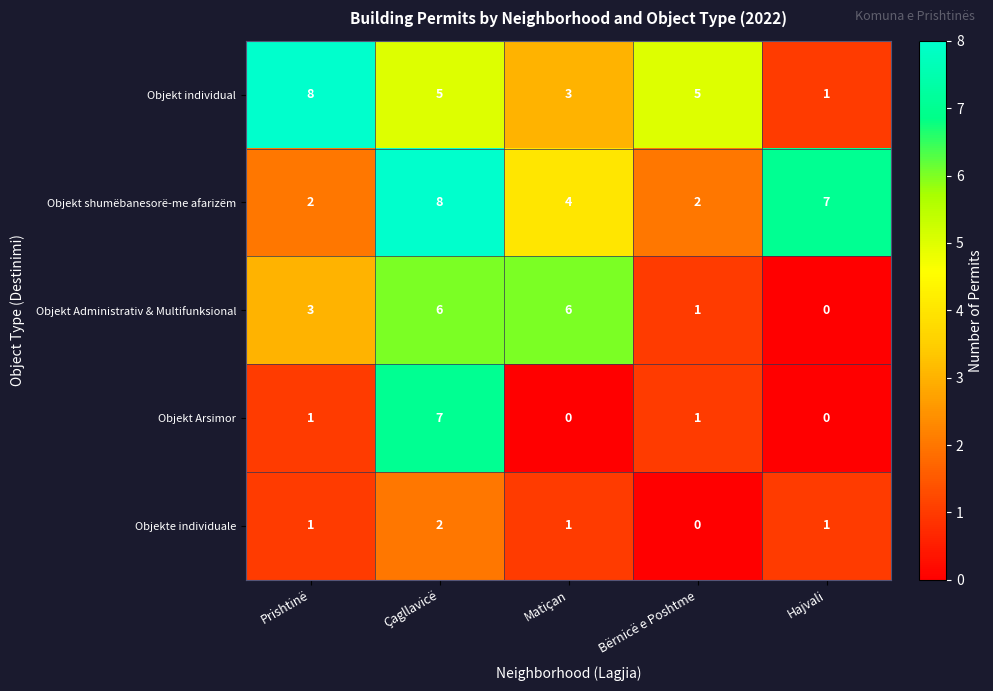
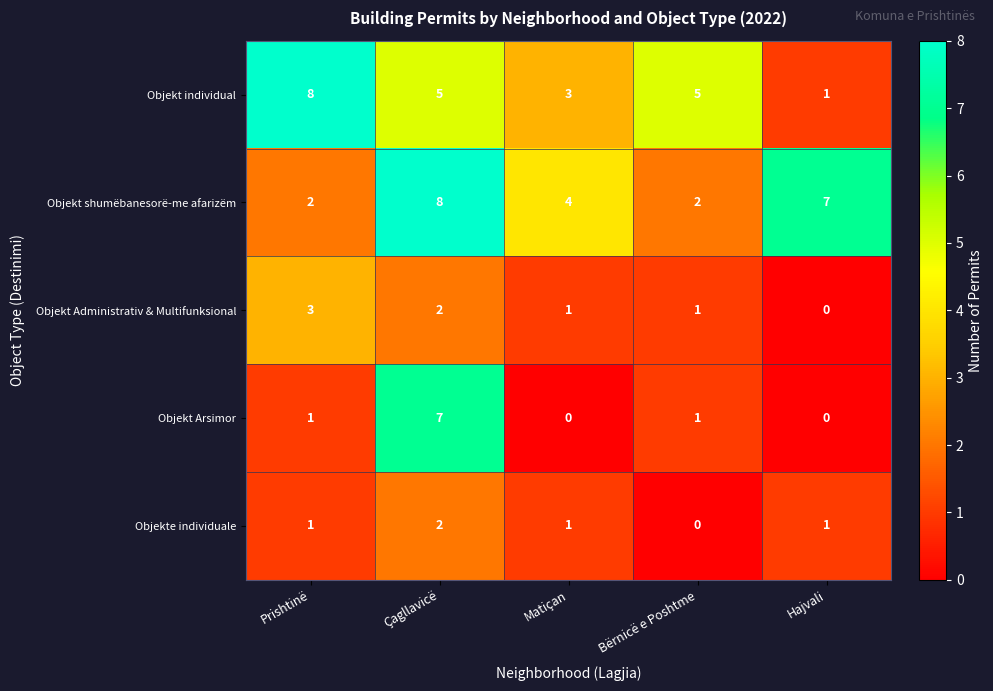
Objekt Administrativ & Multifunksional, Çagllavicë: 6 -> 2
Objekt Administrativ & Multifunksional, Matiçan: 6 -> 1
